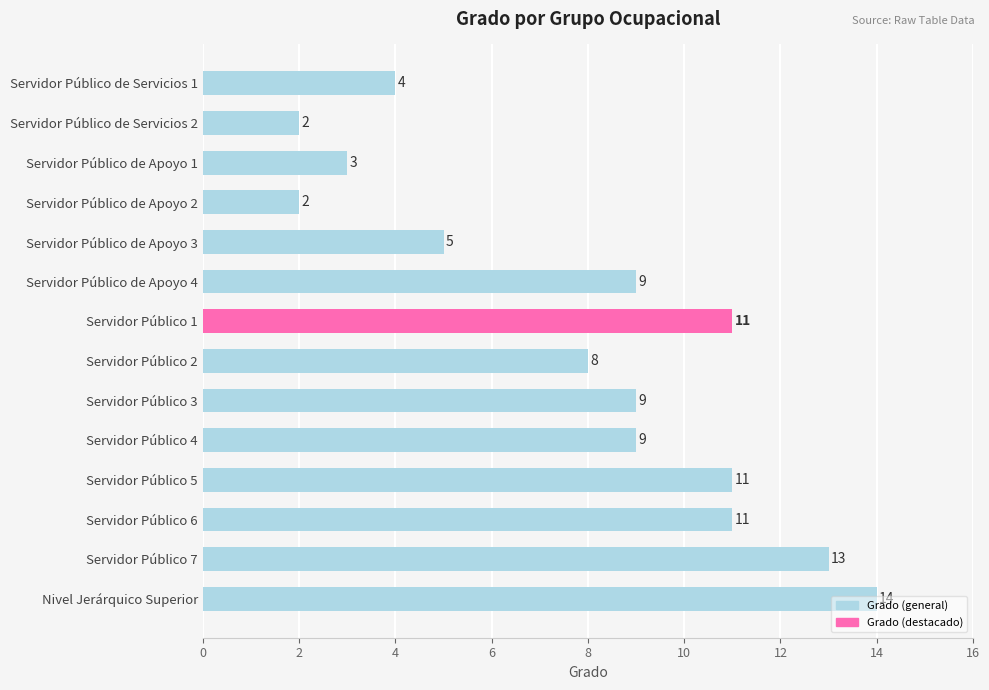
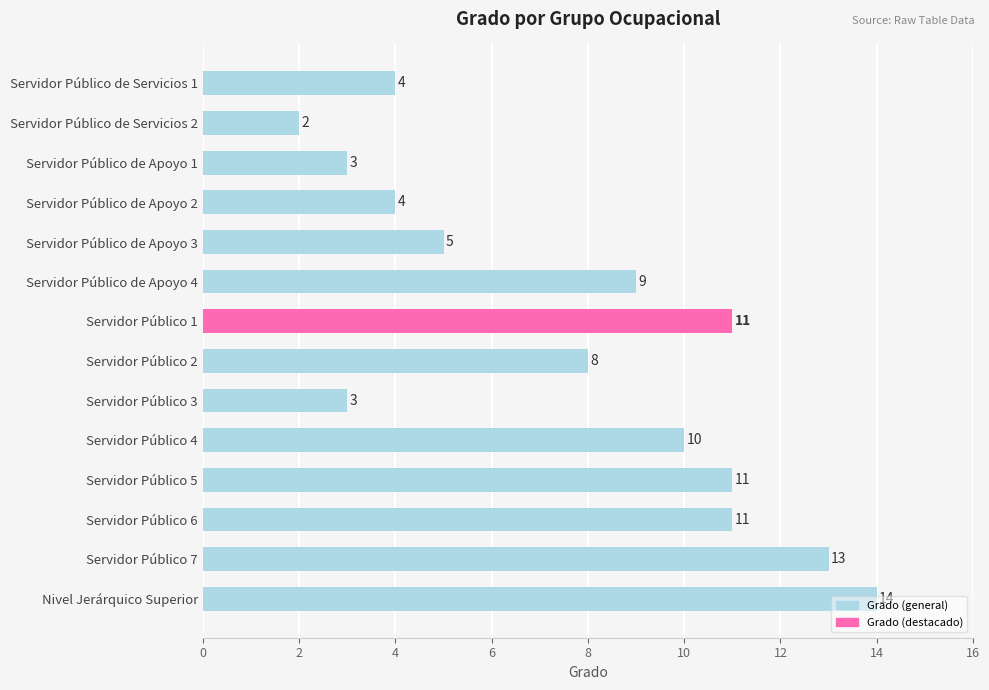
Servidor Público de Apoyo 2: 2 -> 4
Servidor Público 3: 9 -> 3
Servidor Público 4: 9 -> 10
